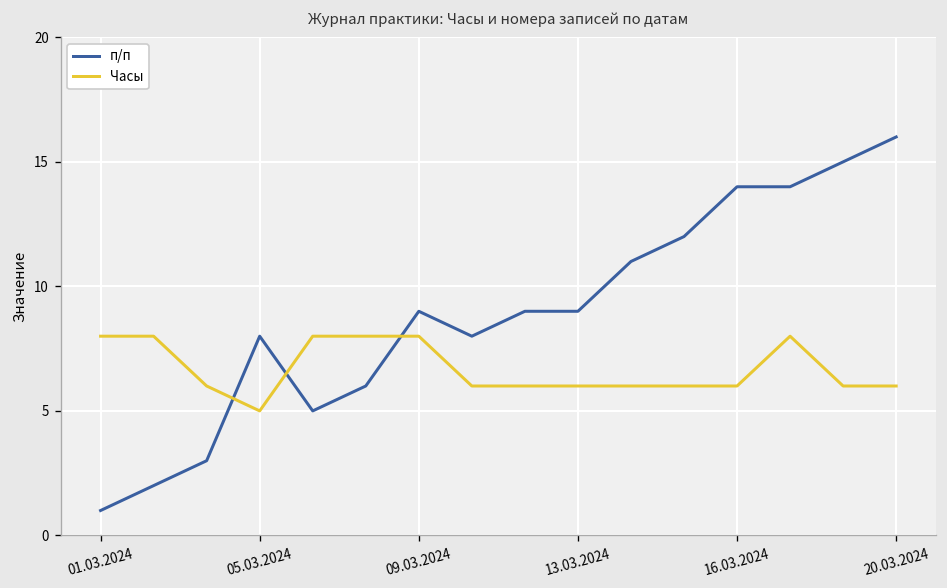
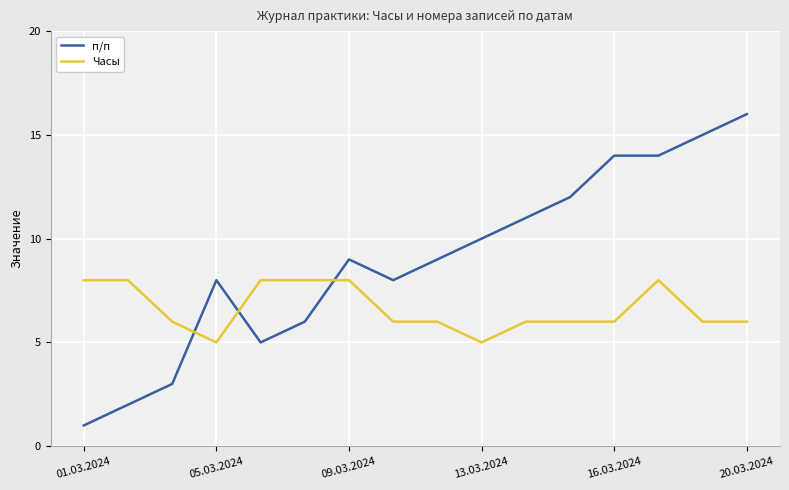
п/п, 13.03.2024: 9 -> 10
Часы, 13.03.2024: 6 -> 5
